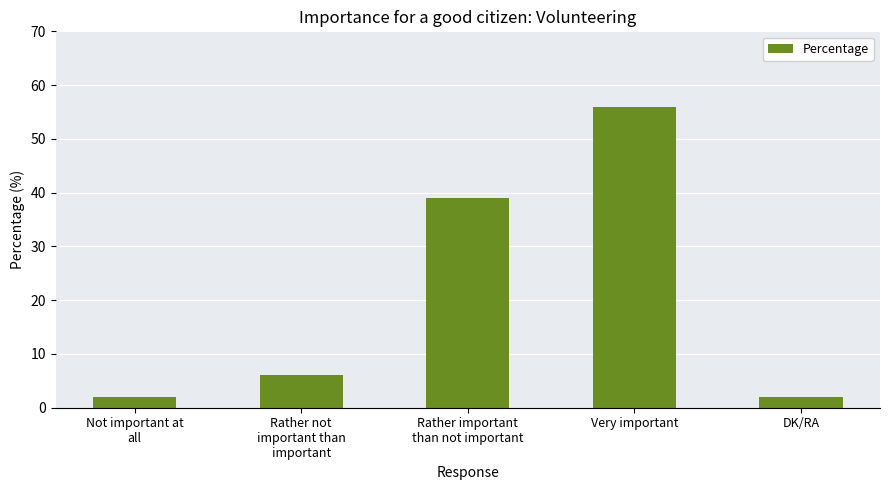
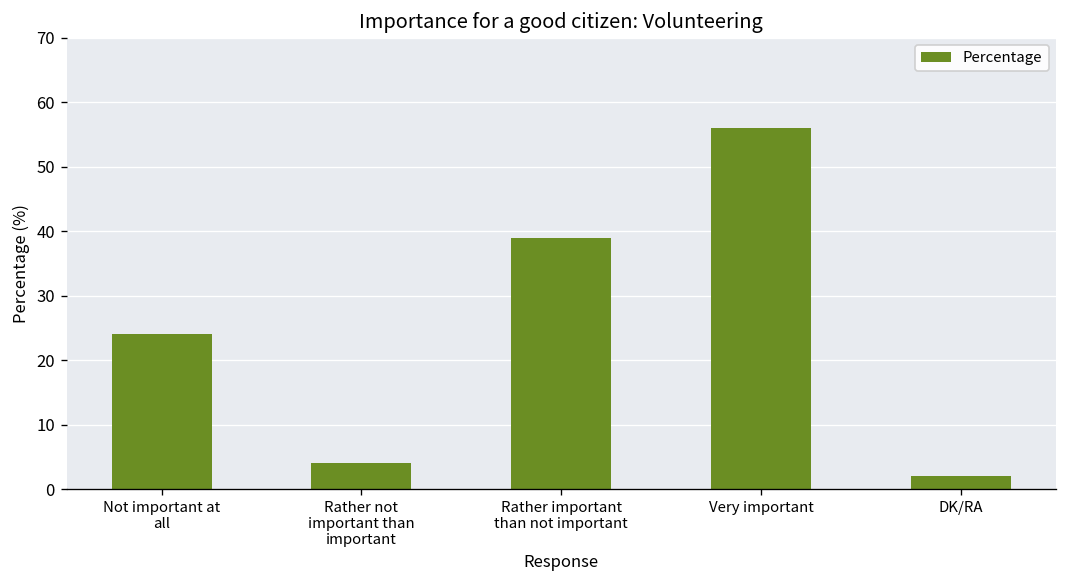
Not important at all: 2 -> 24
Rather not important than important: 6 -> 4
